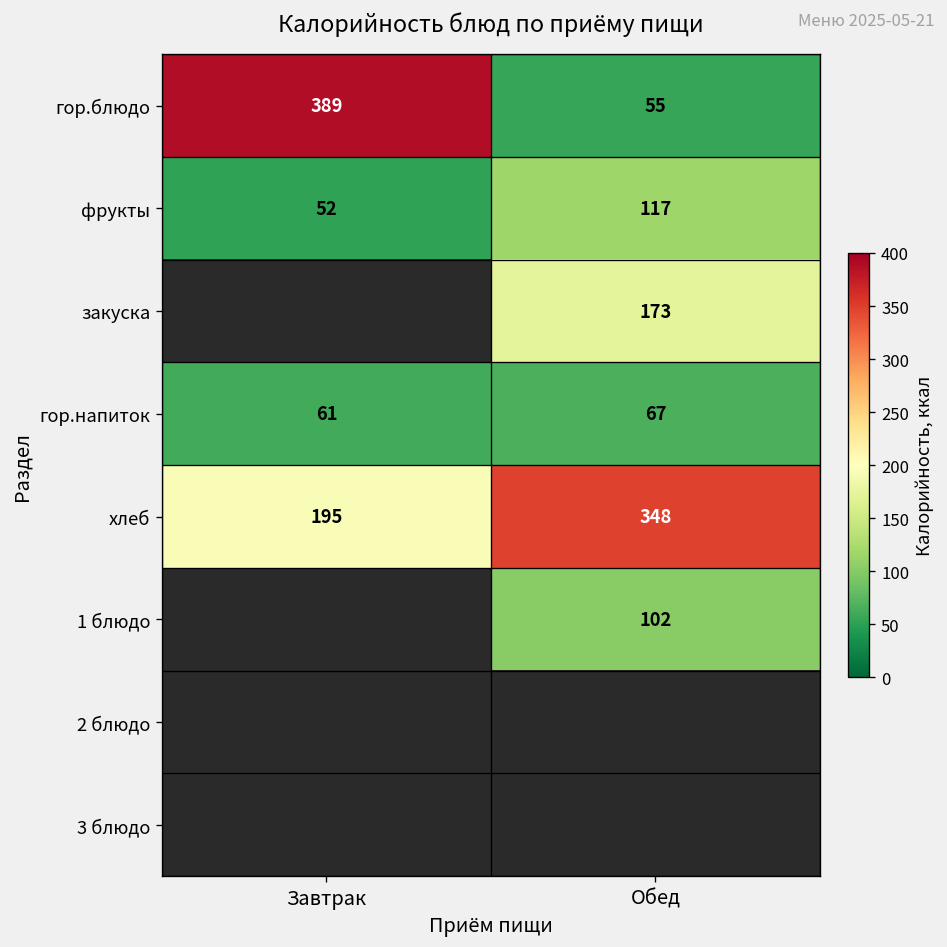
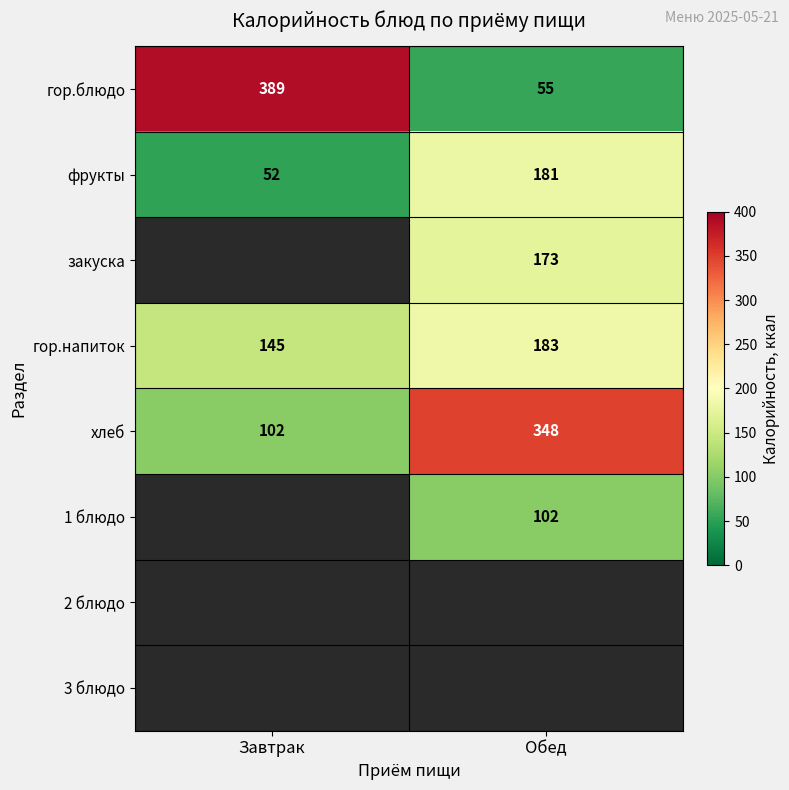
фрукты, Обед: 117 -> 181
гор.напиток, Завтрак: 61 -> 145
гор.напиток, Обед: 67 -> 183
хлеб, Завтрак: 195 -> 102
